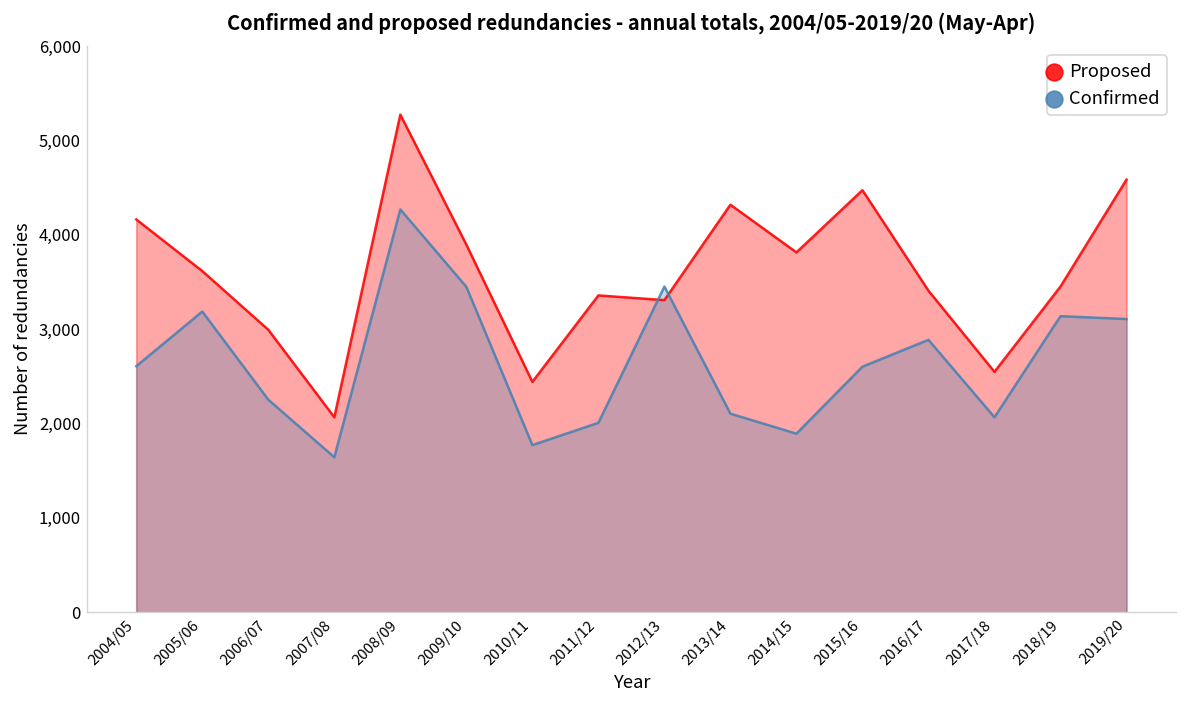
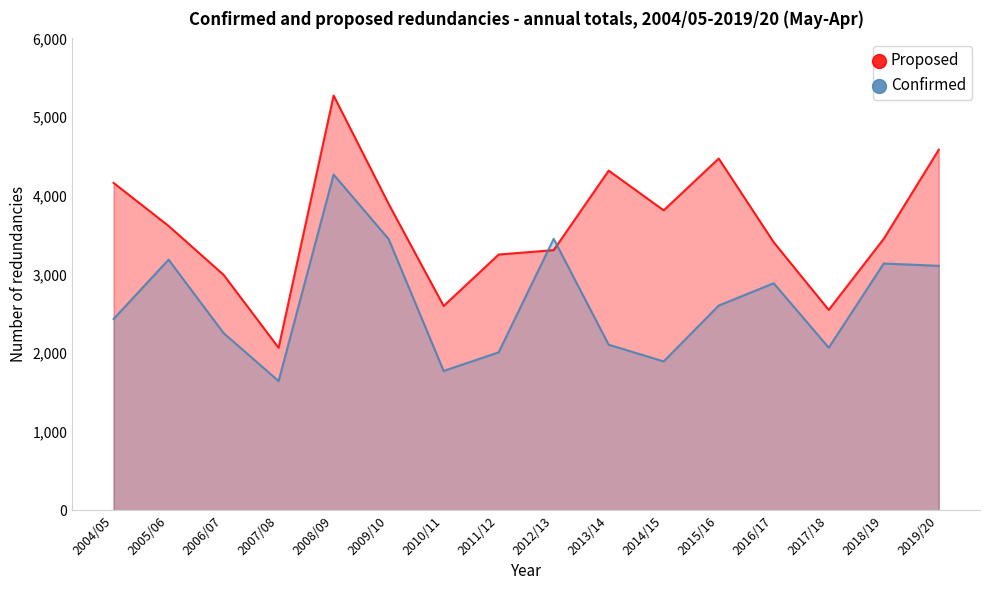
Confirmed, 2004/05: 2,600 -> 2,400
Proposed, 2010/11: 2,400 -> 2,600
Proposed, 2011/12: 3,400 -> 3,300
